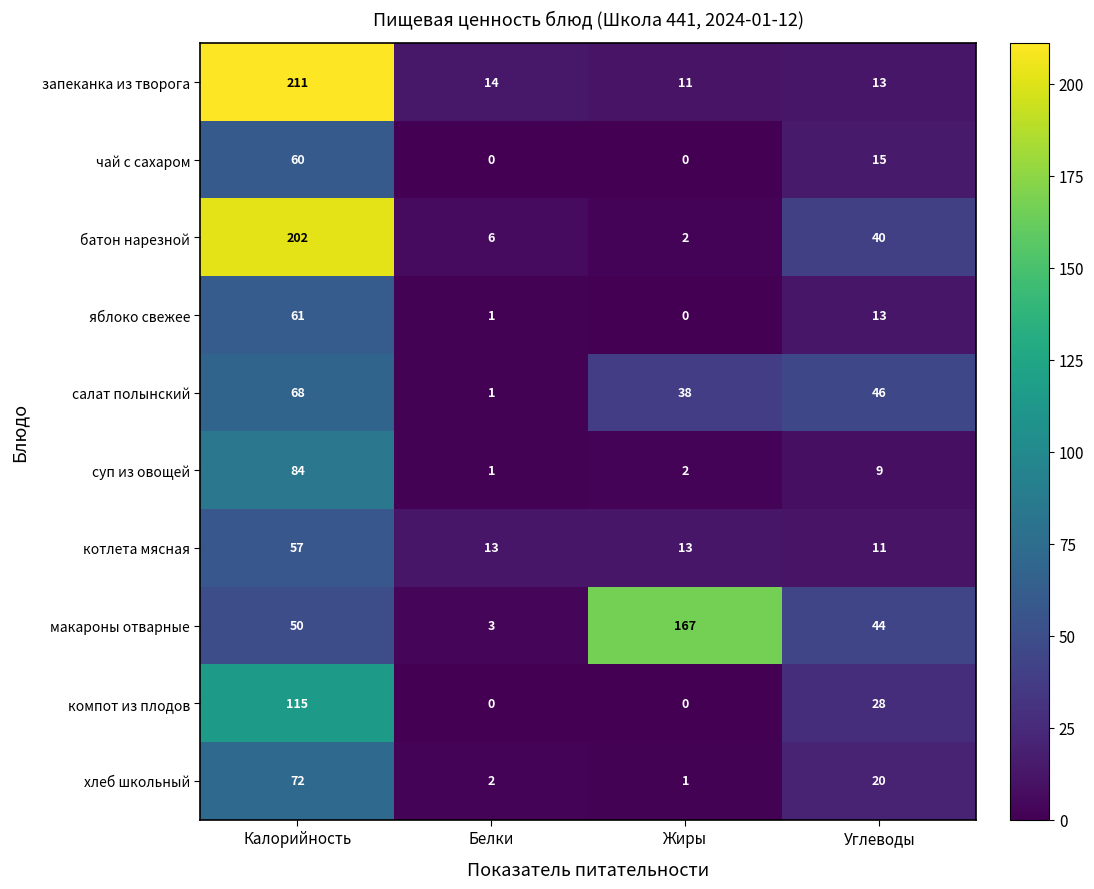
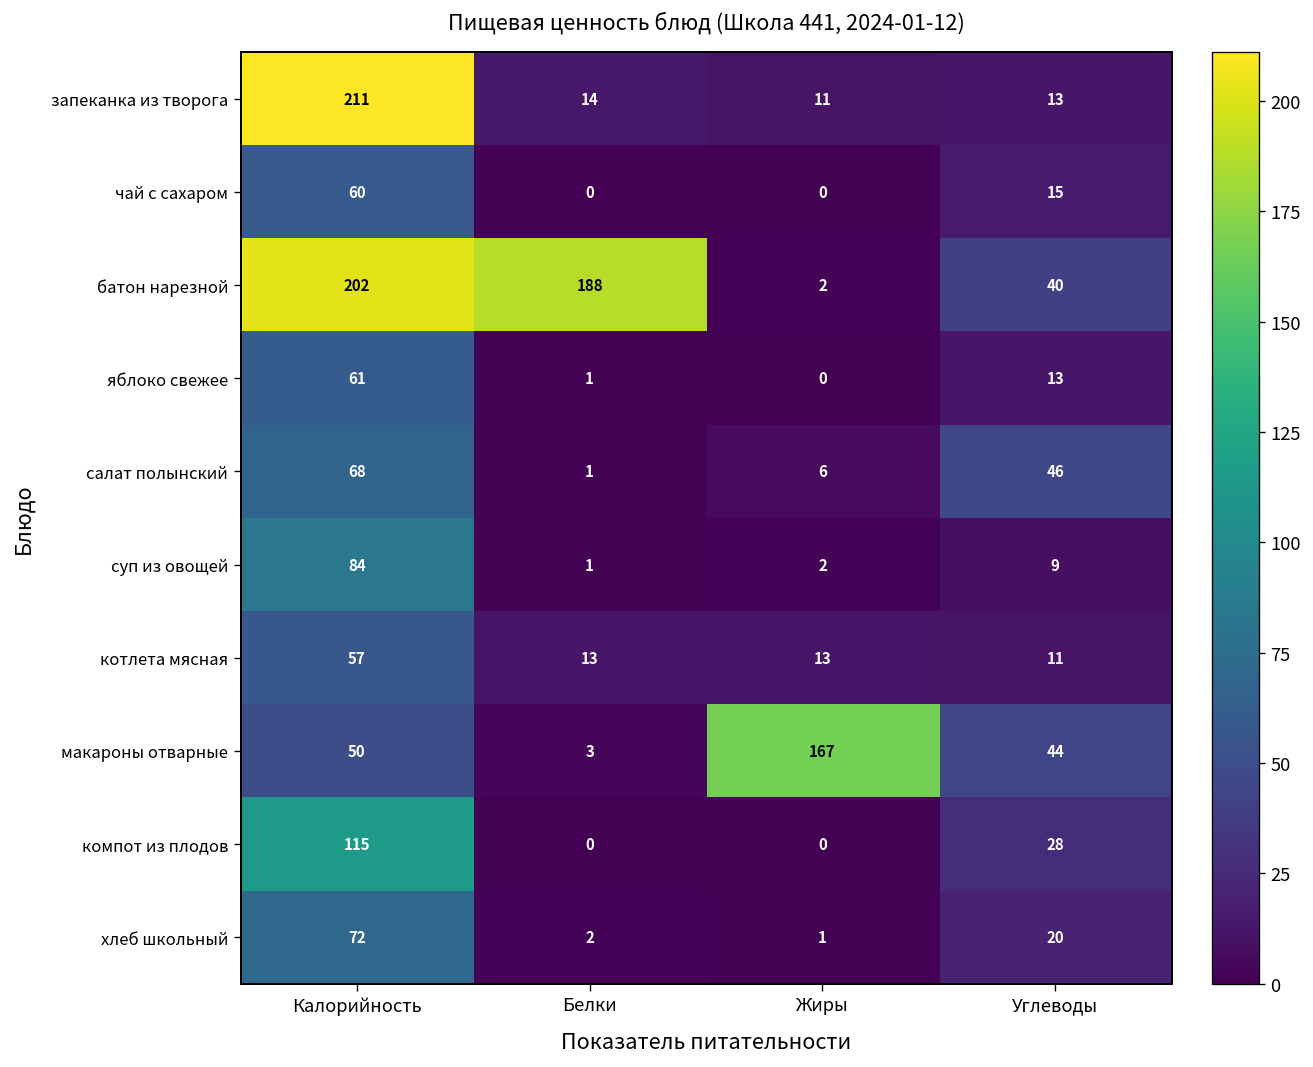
батон нарезной, Белки: 6 -> 188
салат полынский, Жиры: 38 -> 6
